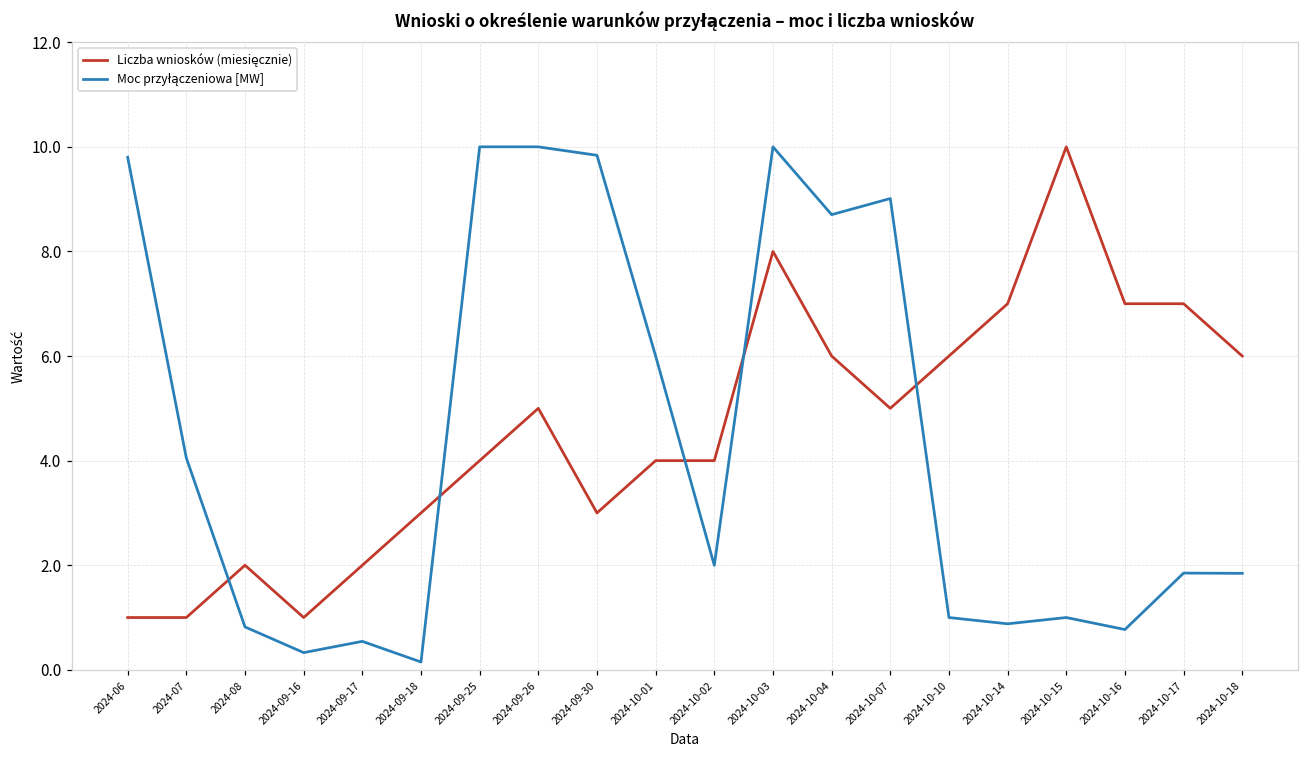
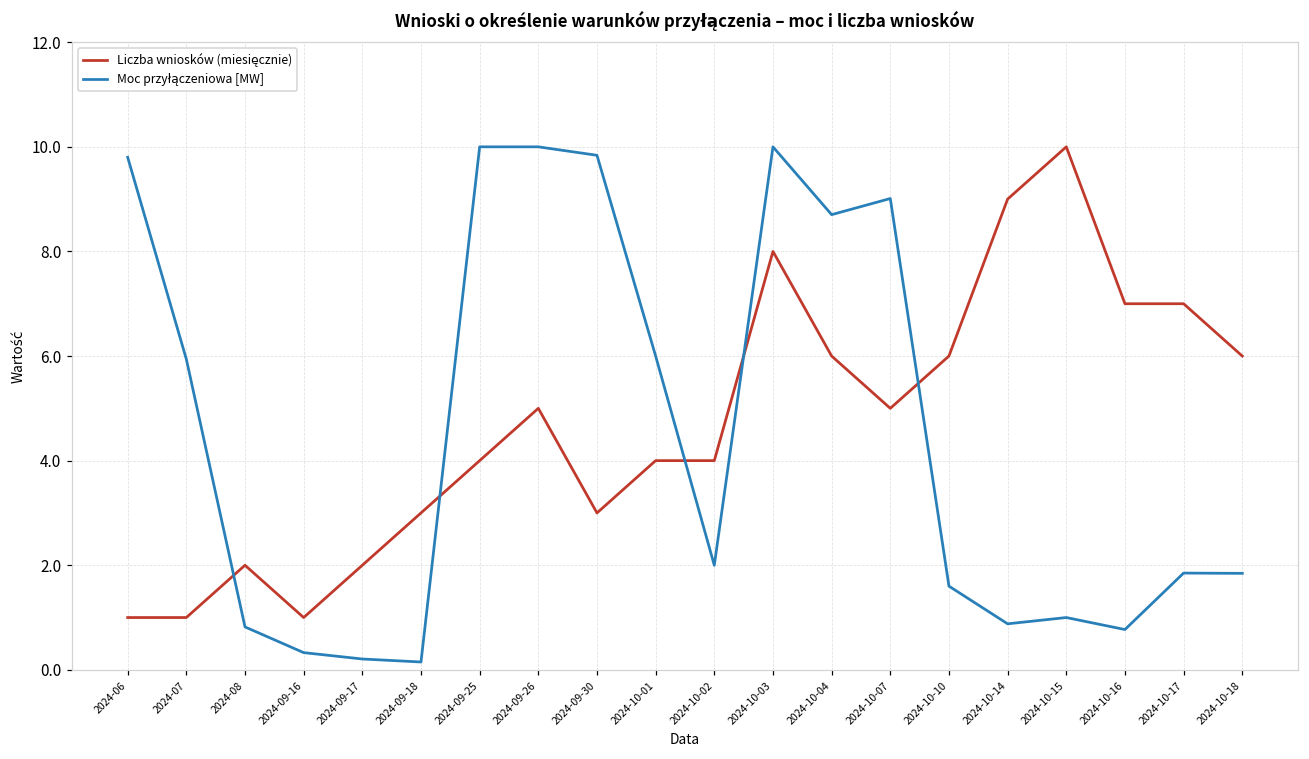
Moc przyłączeniowa [MW], 2024-07: 4.1 -> 5.9
Moc przyłączeniowa [MW], 2024-09-17: 0.5 -> 0.2
Moc przyłączeniowa [MW], 2024-10-10: 1.0 -> 1.6
Liczba wniosków (miesięcznie), 2024-10-14: 7 -> 9
